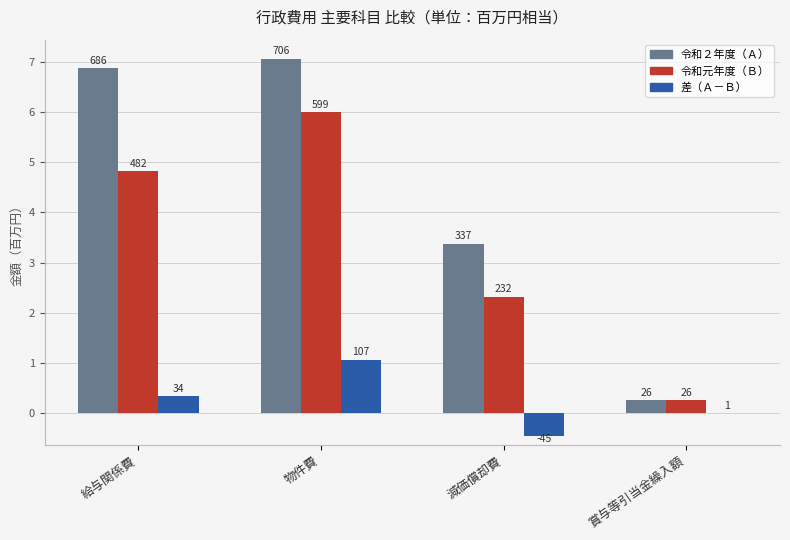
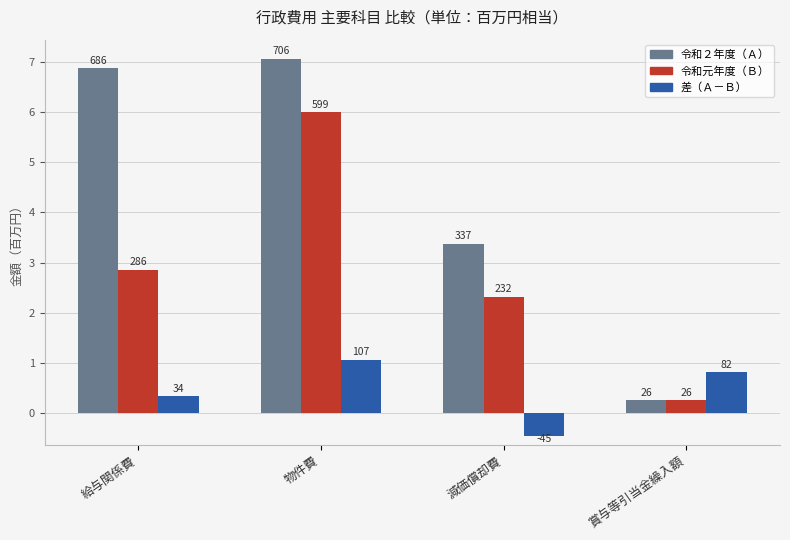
令和元年度（Ｂ）, 給与関係費: 482 -> 286
差（Ａ－Ｂ）, 賞与等引当金繰入額: 1 -> 82
